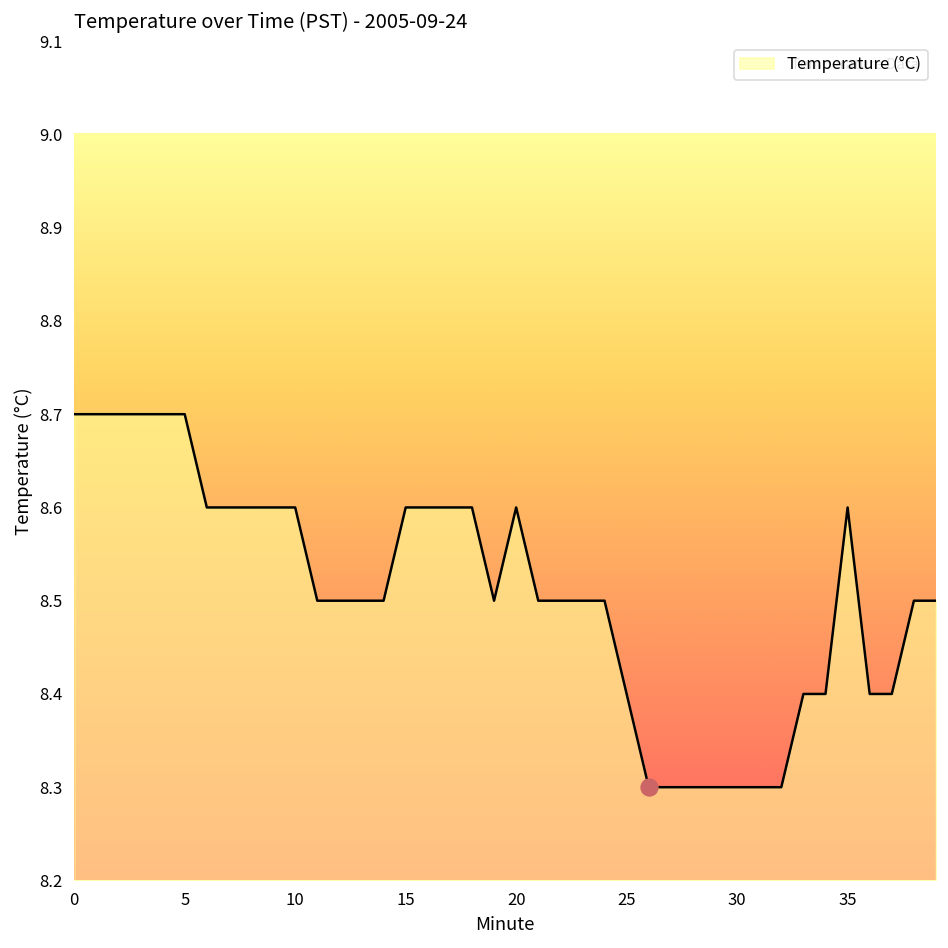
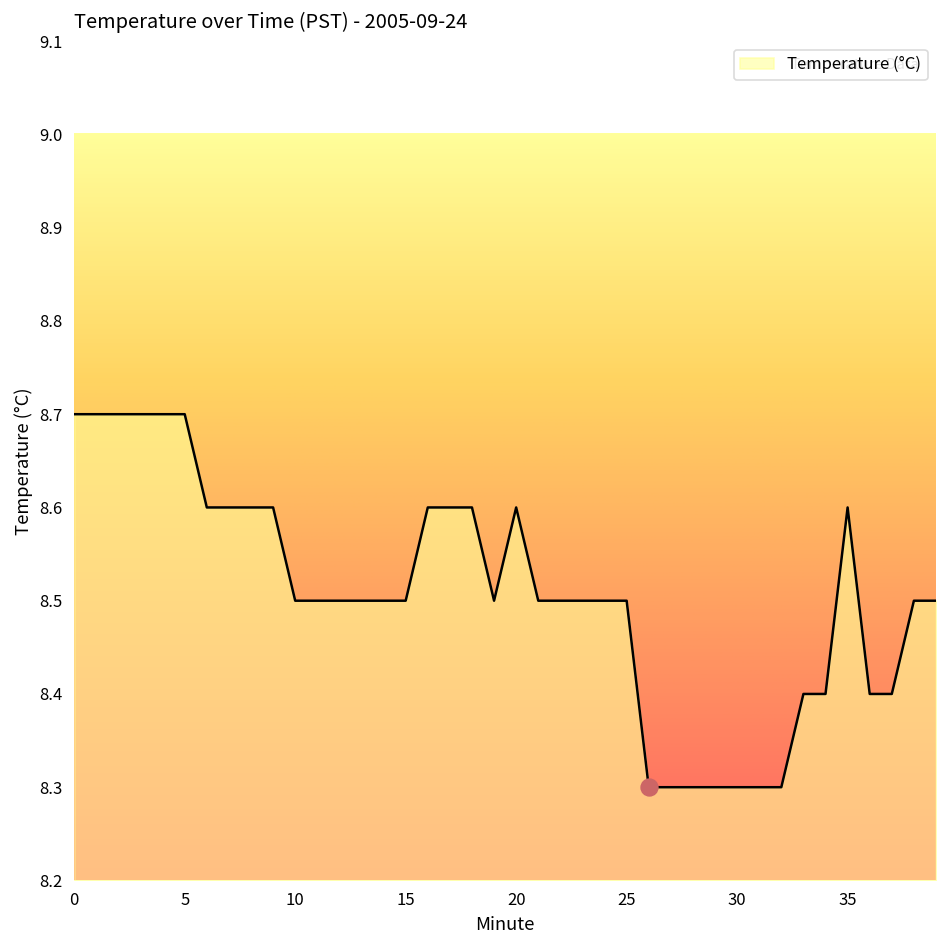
Temperature (°C), 10: 8.6 -> 8.5
Temperature (°C), 15: 8.6 -> 8.5
Temperature (°C), 25: 8.4 -> 8.5
